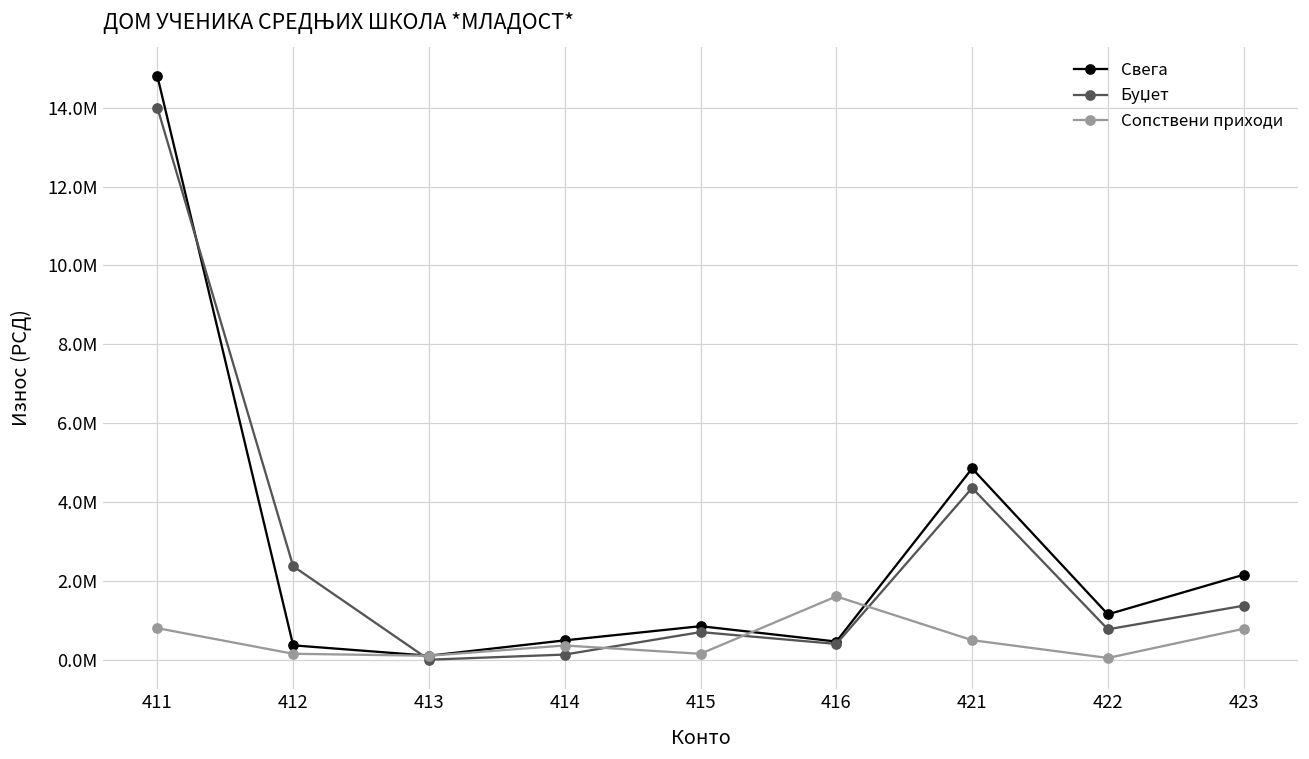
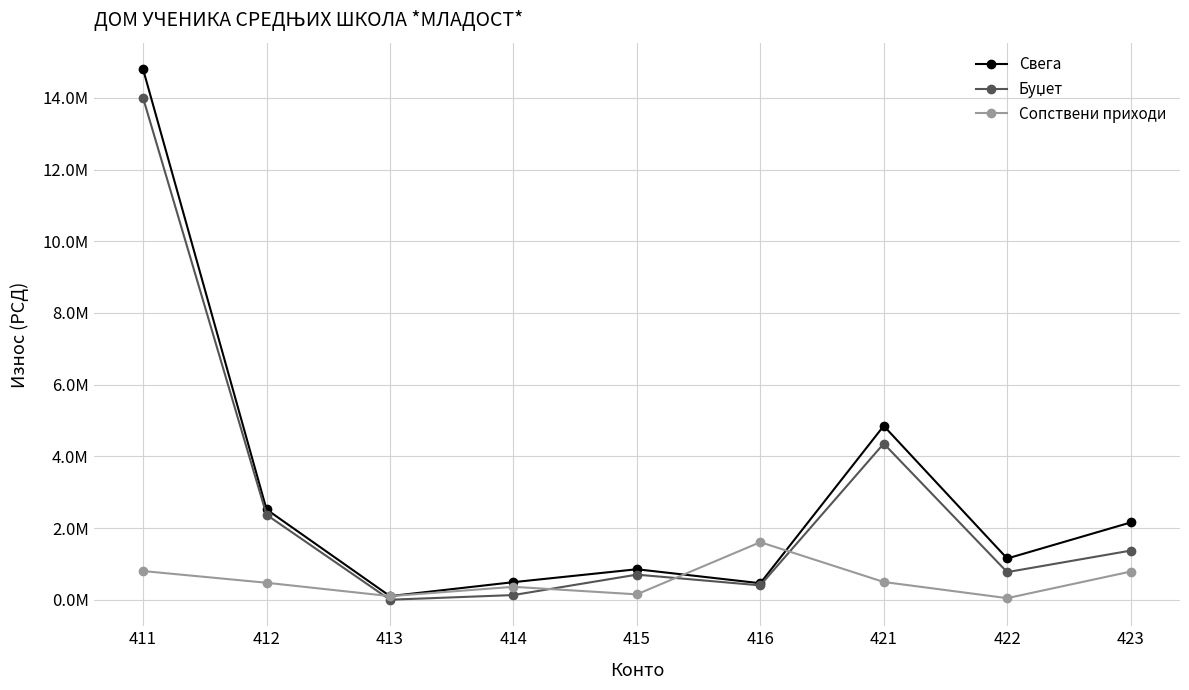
Свега, 412: 400000 -> 2500000
Сопствени приходи, 412: 200000 -> 500000
